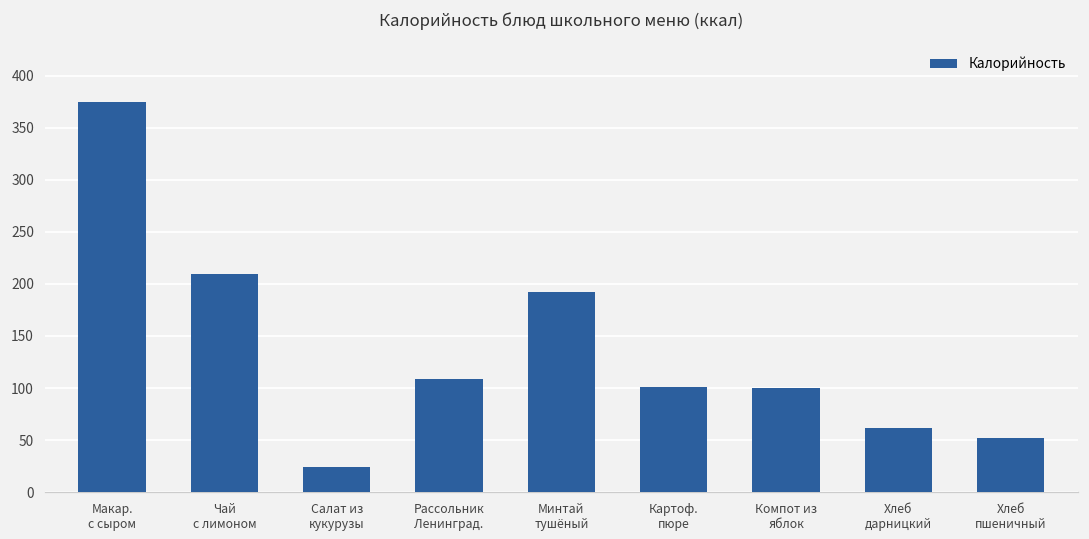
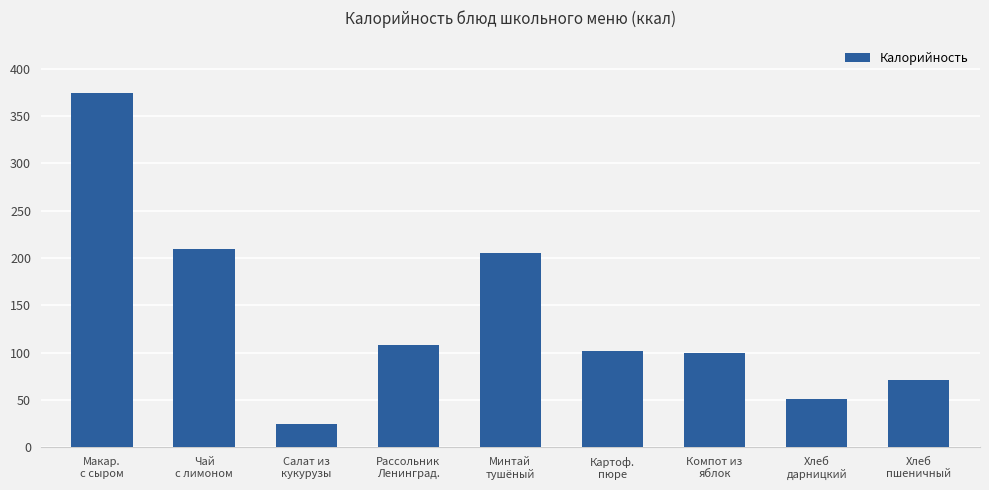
Минтай тушёный: 190 -> 210
Хлеб дарницкий: 60 -> 50
Хлеб пшеничный: 50 -> 70
